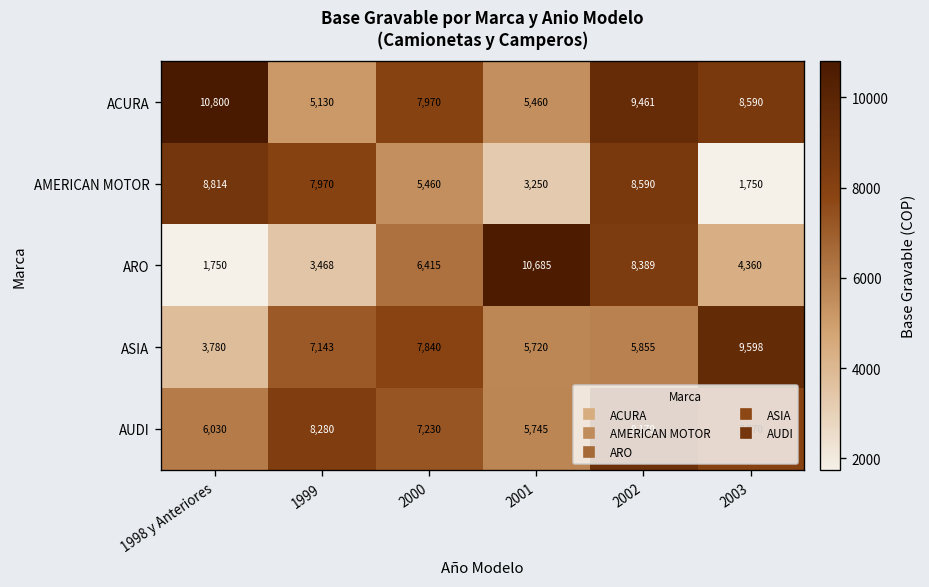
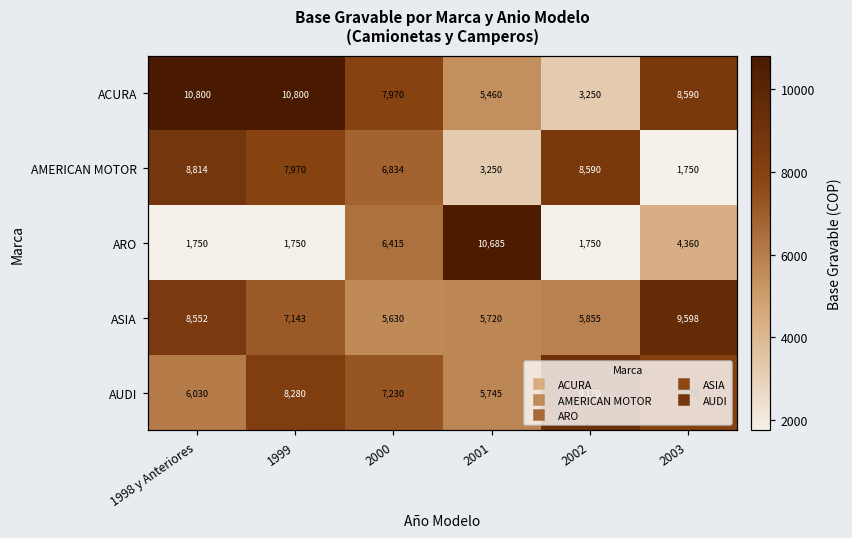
ACURA, 1999: 5,130 -> 10,800
ACURA, 2002: 9,461 -> 3,250
AMERICAN MOTOR, 2000: 5,460 -> 6,834
ARO, 1999: 3,468 -> 1,750
ARO, 2002: 8,389 -> 1,750
ASIA, 1998 y Anteriores: 3,780 -> 8,552
ASIA, 2000: 7,840 -> 5,630
